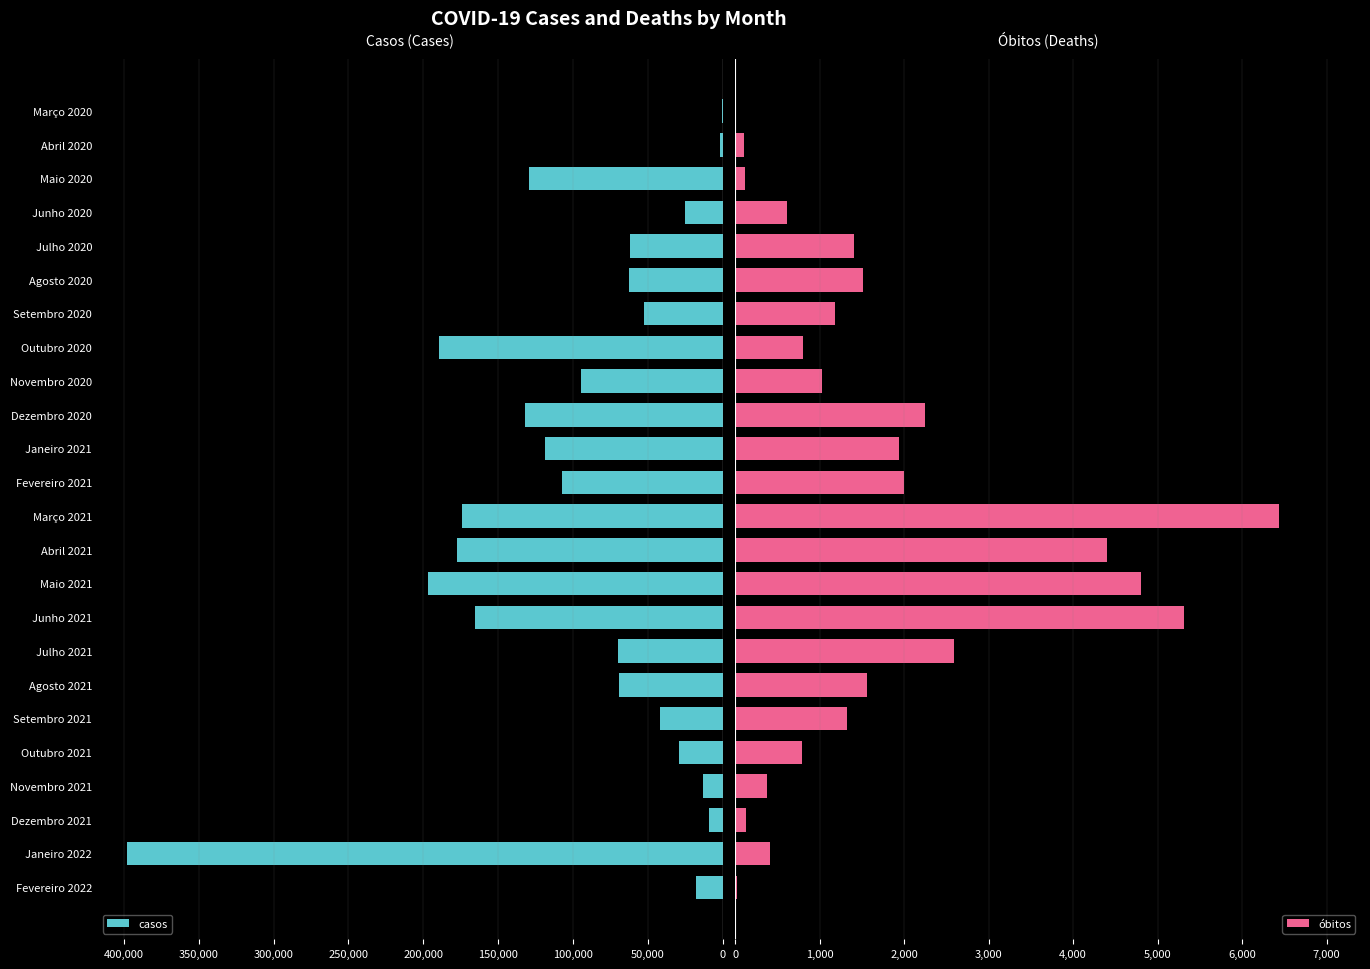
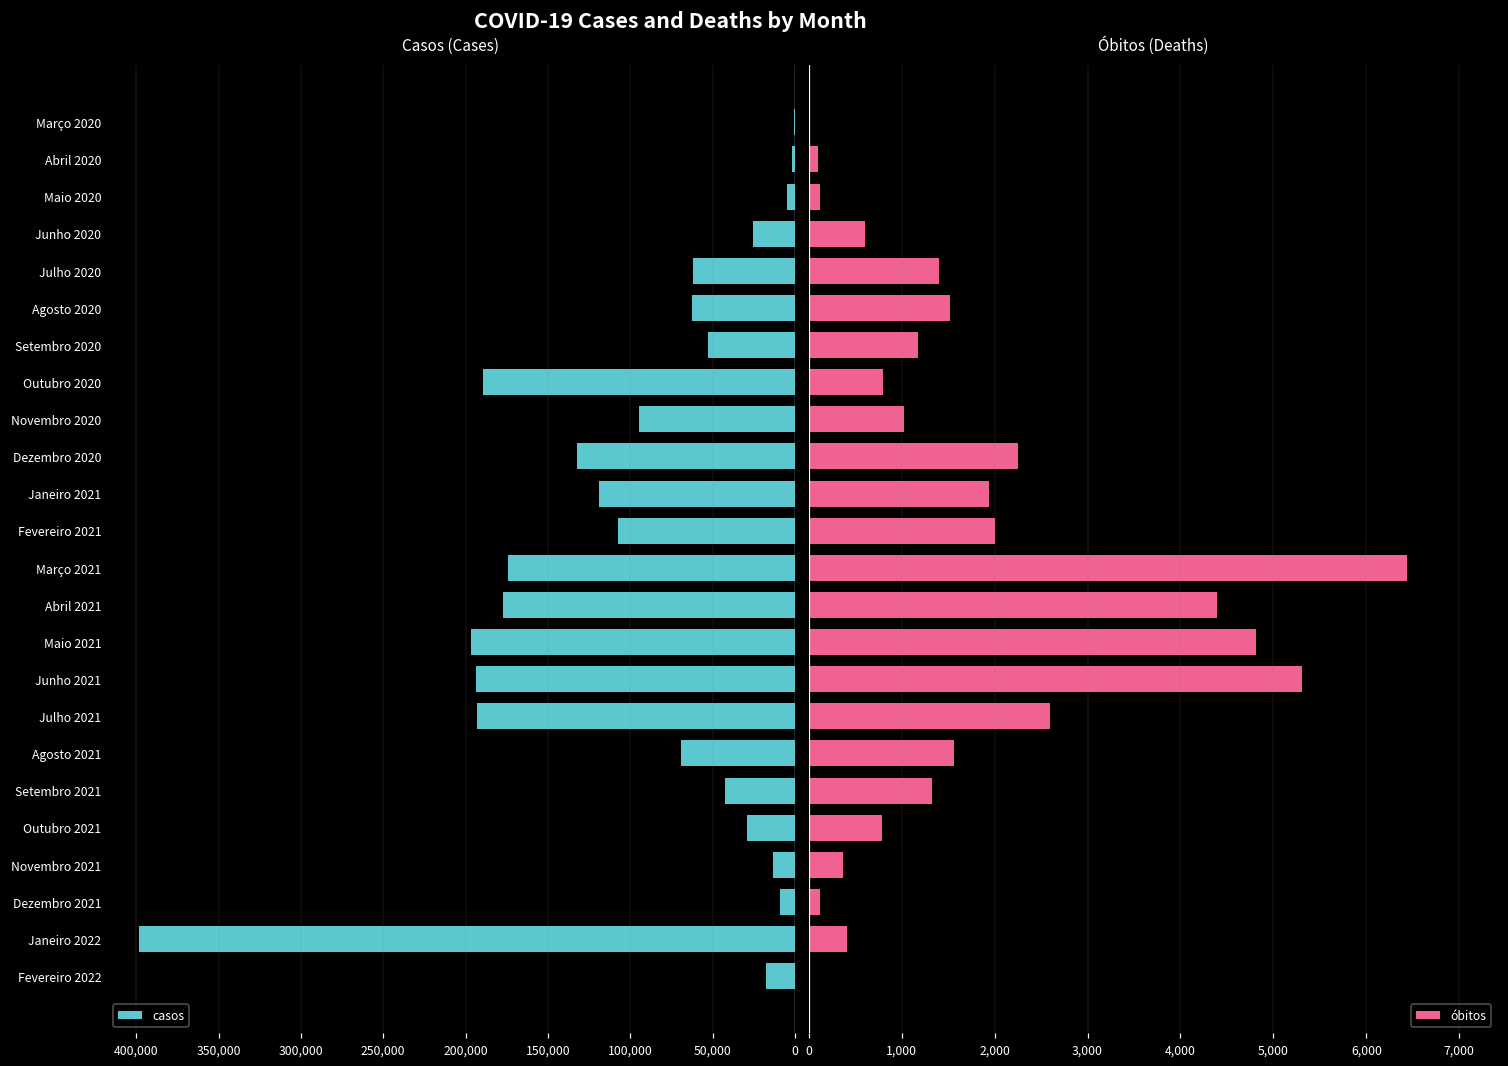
Casos (Cases), Maio 2020: 130,000 -> 5,000
Casos (Cases), Junho 2021: 166,000 -> 194,000
Casos (Cases), Julho 2021: 70,000 -> 193,000
